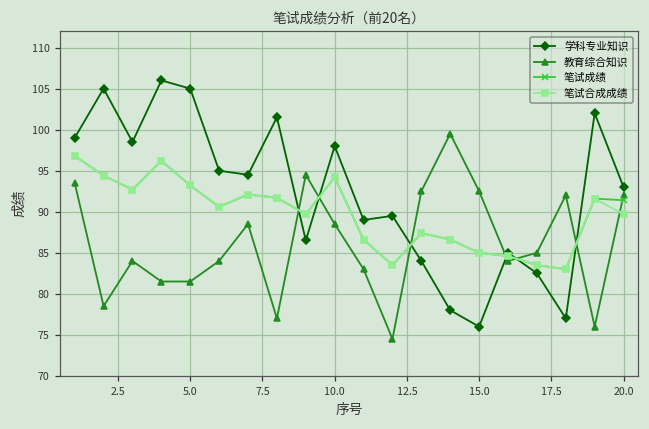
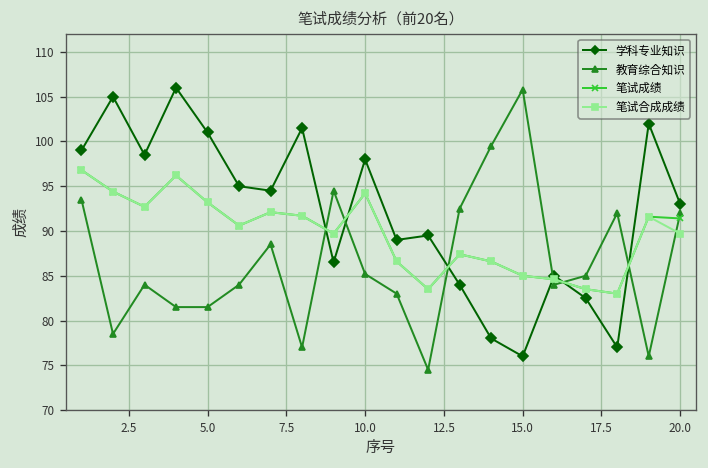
学科专业知识, 5.0: 105 -> 101
教育综合知识, 10.0: 89 -> 85
教育综合知识, 15.0: 93 -> 106
